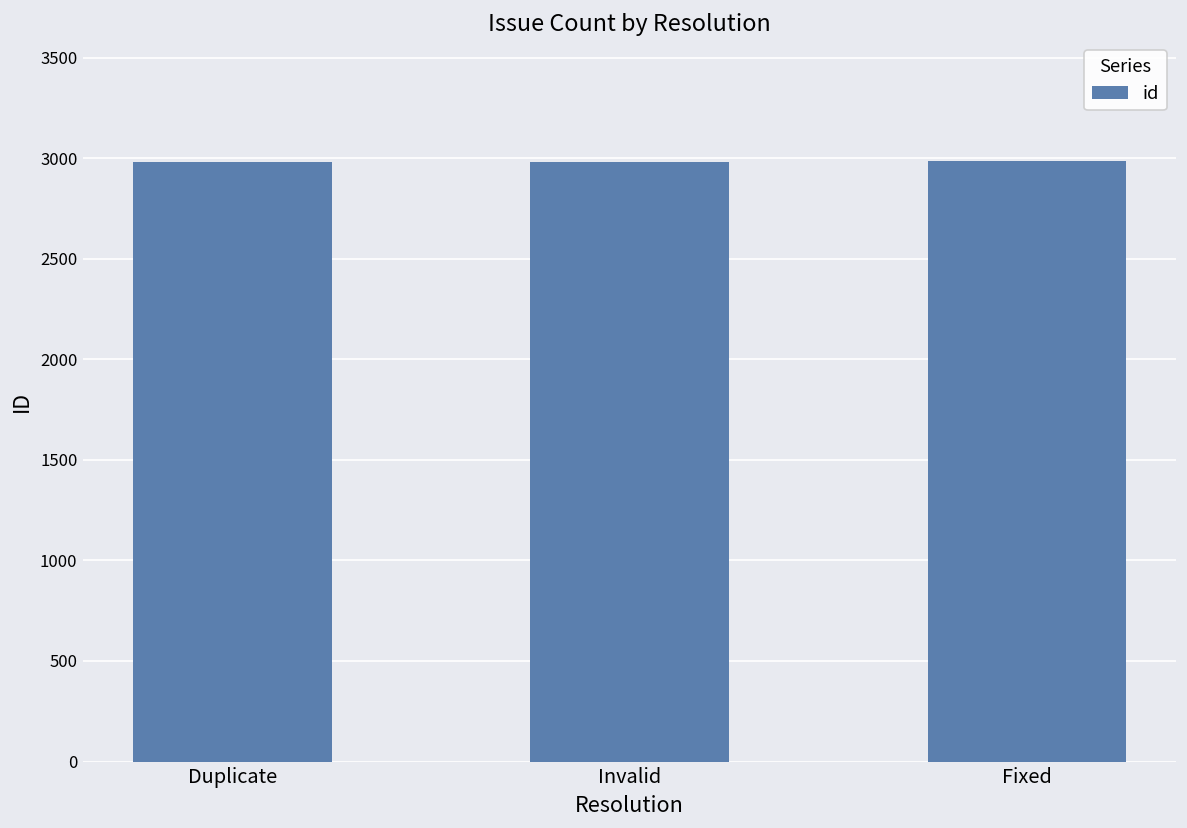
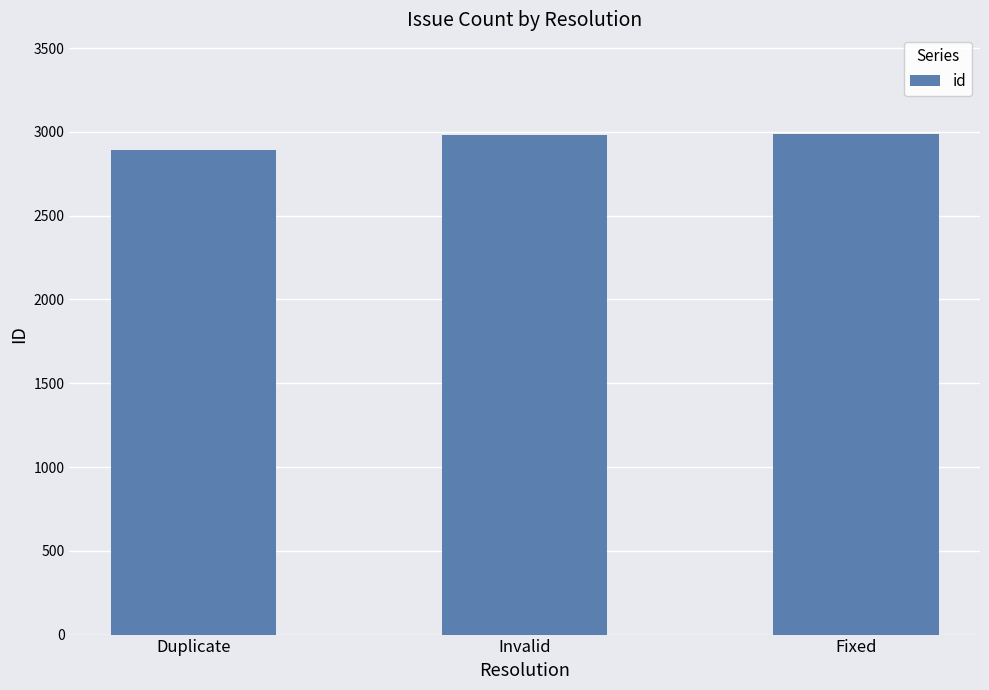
Duplicate: 2980 -> 2890
